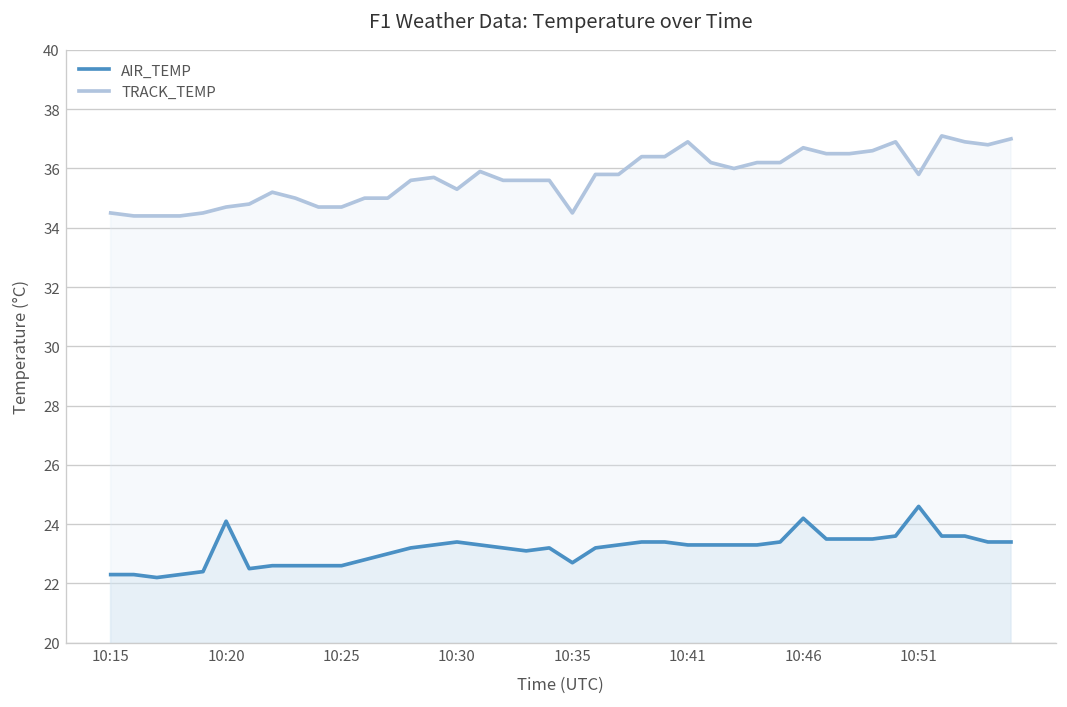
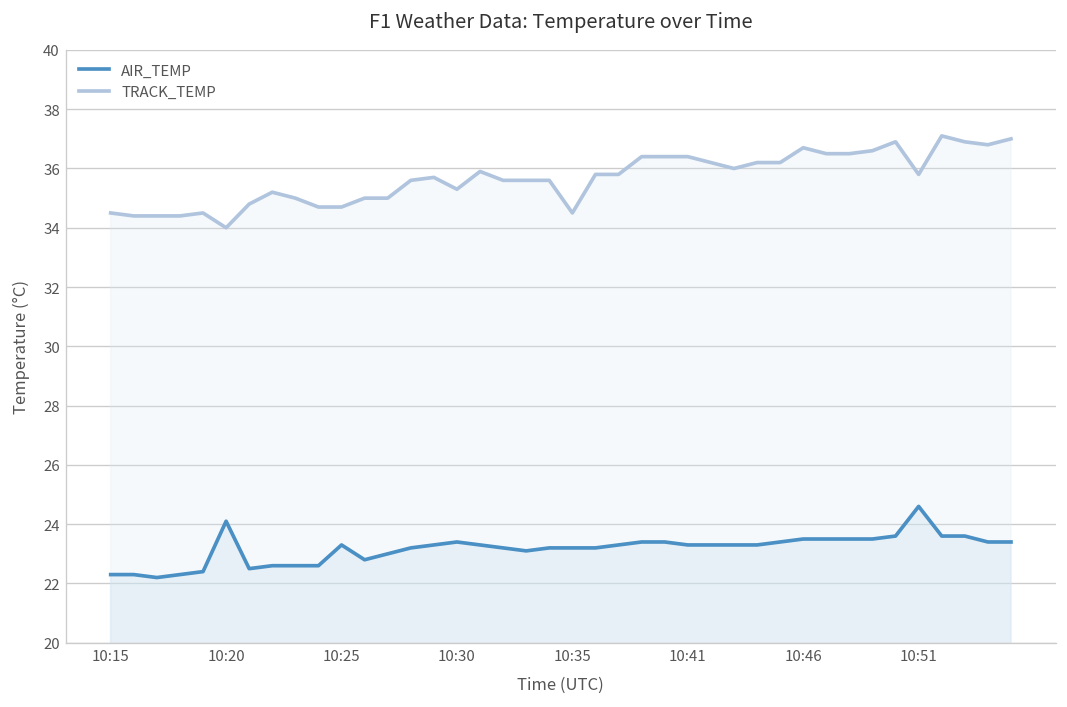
TRACK_TEMP, 10:20: 34.7 -> 34.0
AIR_TEMP, 10:25: 22.6 -> 23.3
AIR_TEMP, 10:35: 22.7 -> 23.2
TRACK_TEMP, 10:41: 36.9 -> 36.4
AIR_TEMP, 10:46: 24.2 -> 23.5
